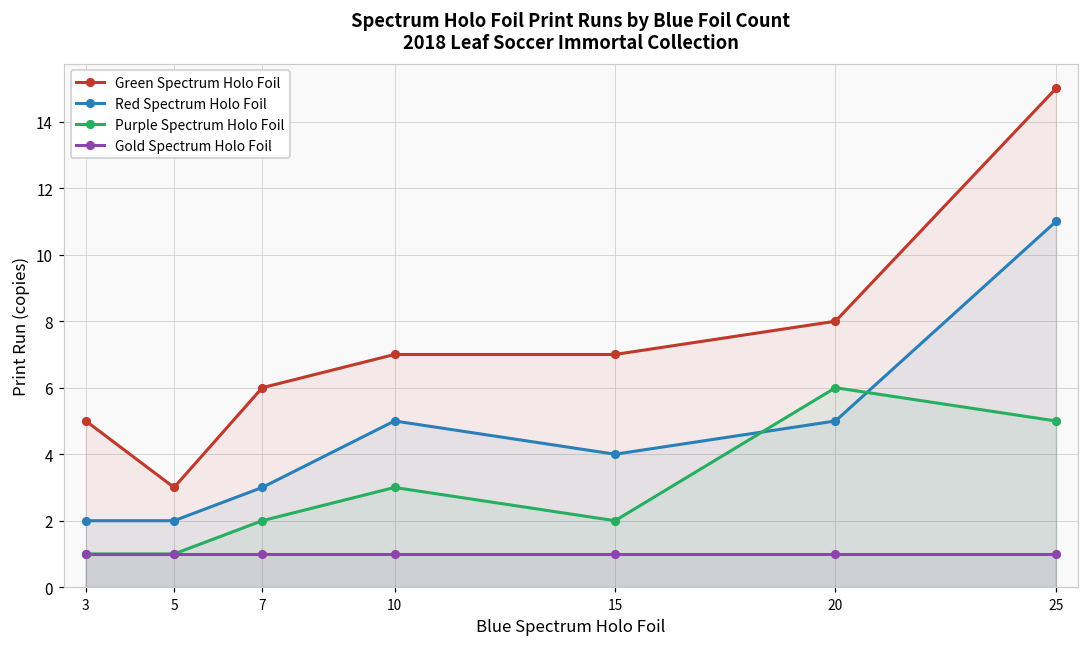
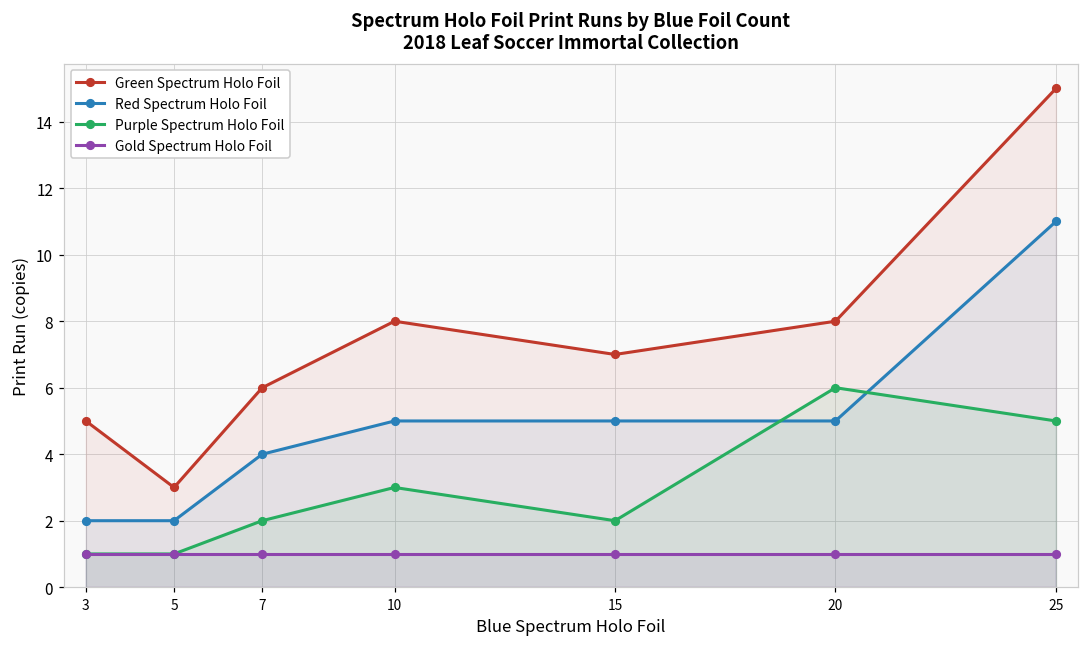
Red Spectrum Holo Foil, 7: 3 -> 4
Green Spectrum Holo Foil, 10: 7 -> 8
Red Spectrum Holo Foil, 15: 4 -> 5
